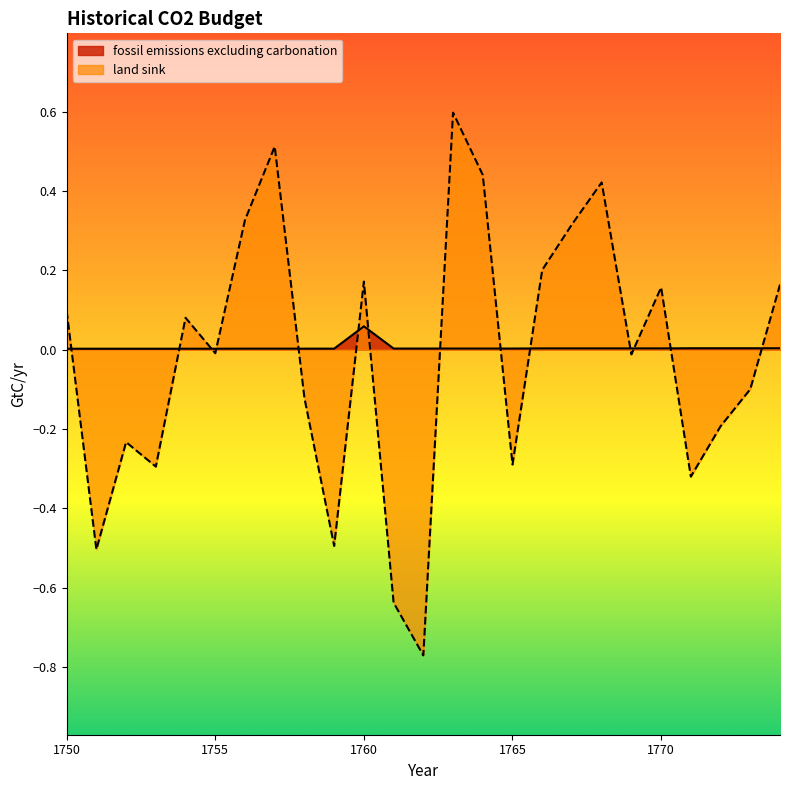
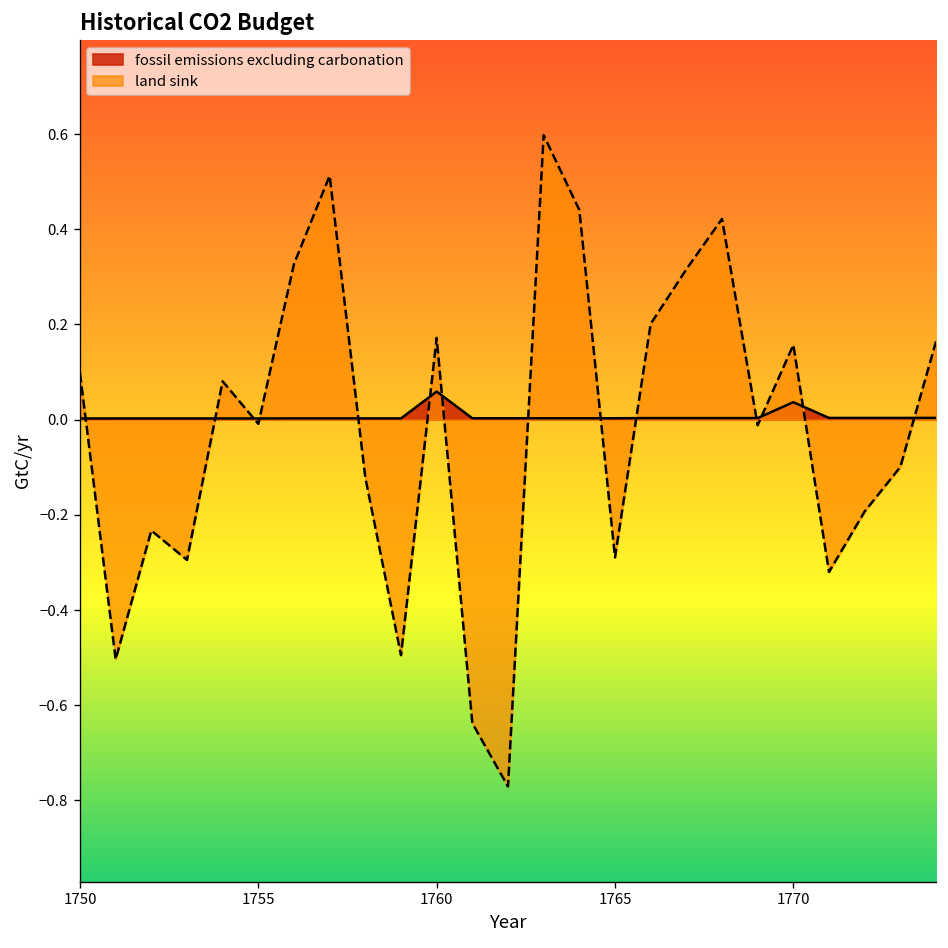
fossil emissions excluding carbonation, 1770: 0.00 -> 0.04
